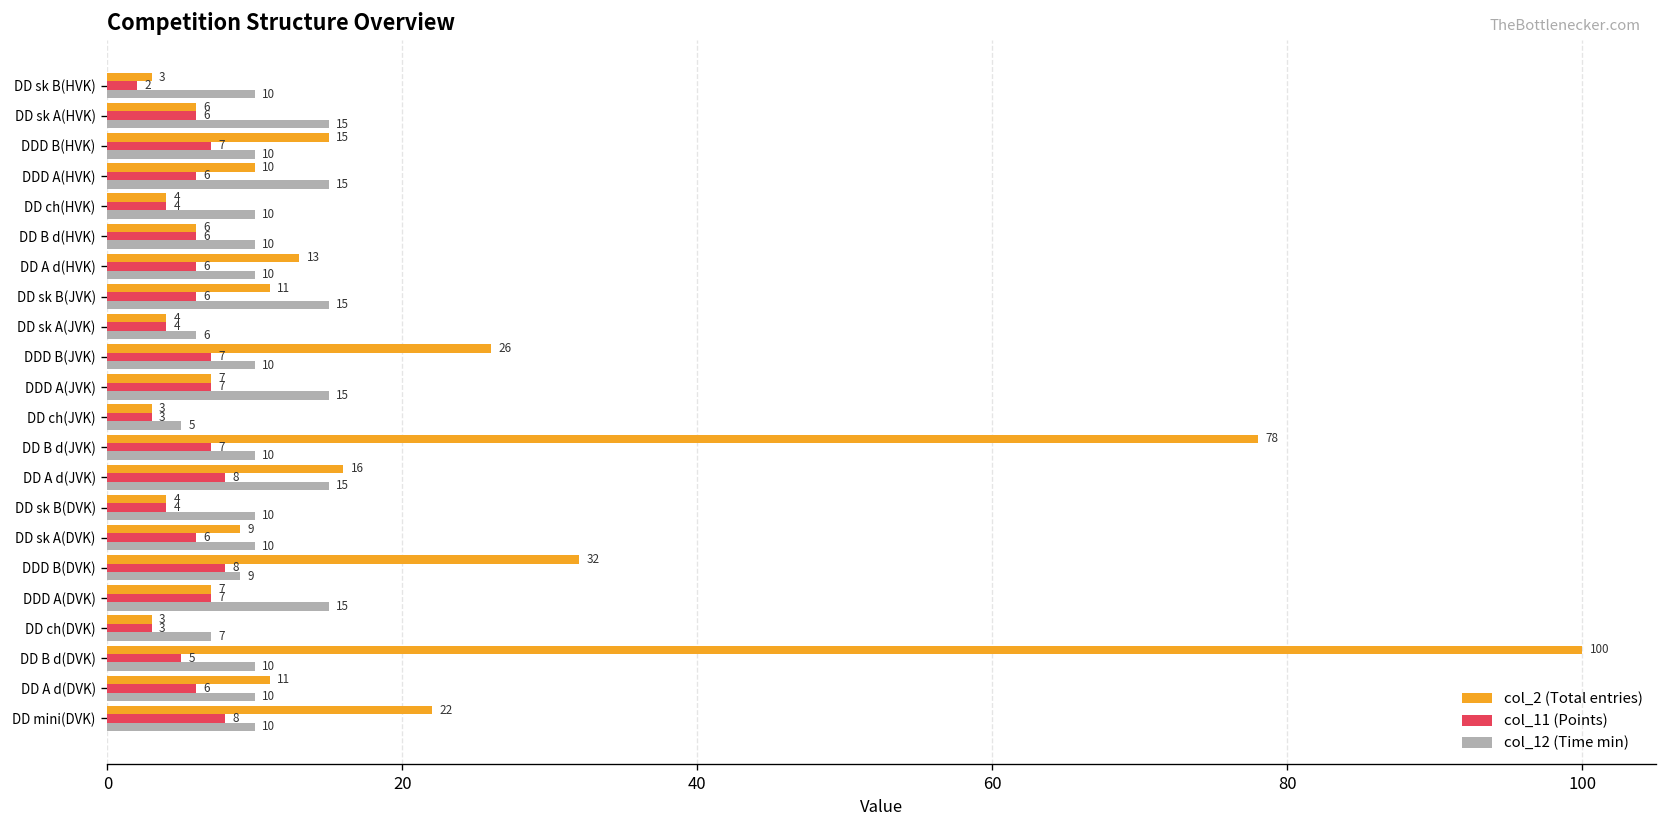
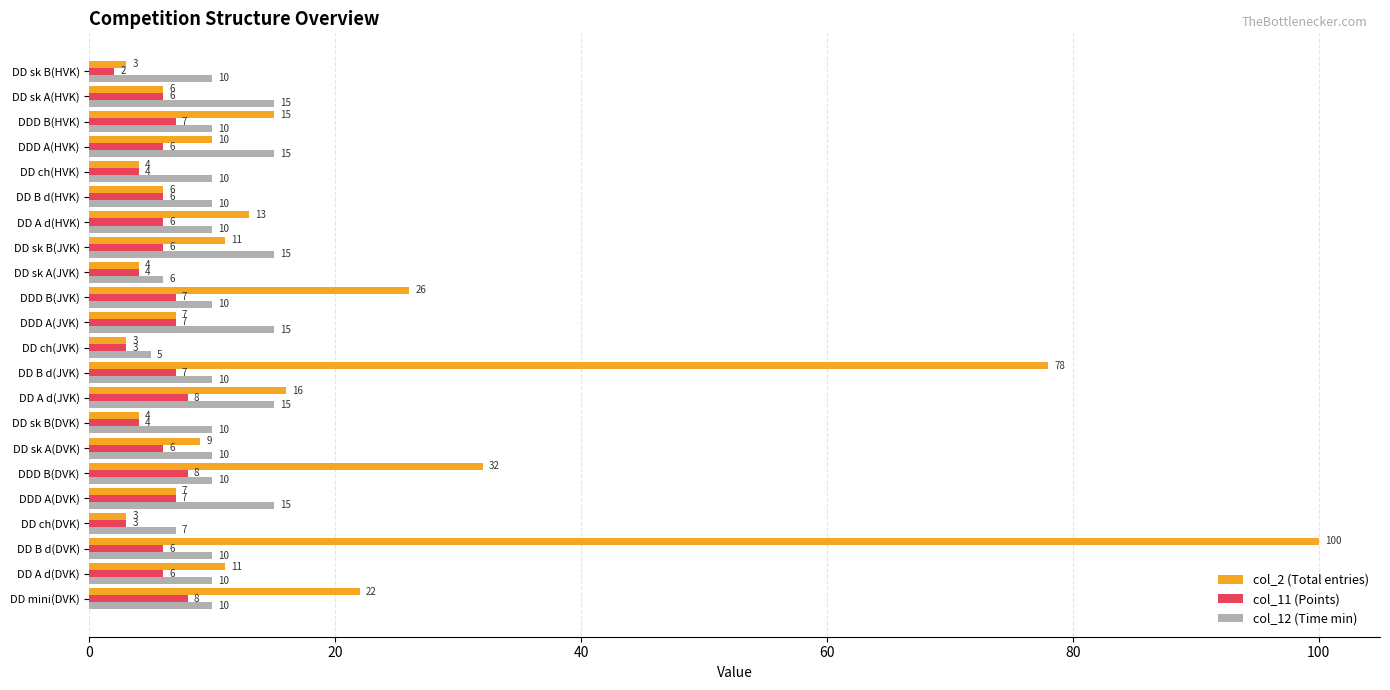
col_12 (Time min), DDD B(DVK): 9 -> 10
col_11 (Points), DD B d(DVK): 5 -> 6
